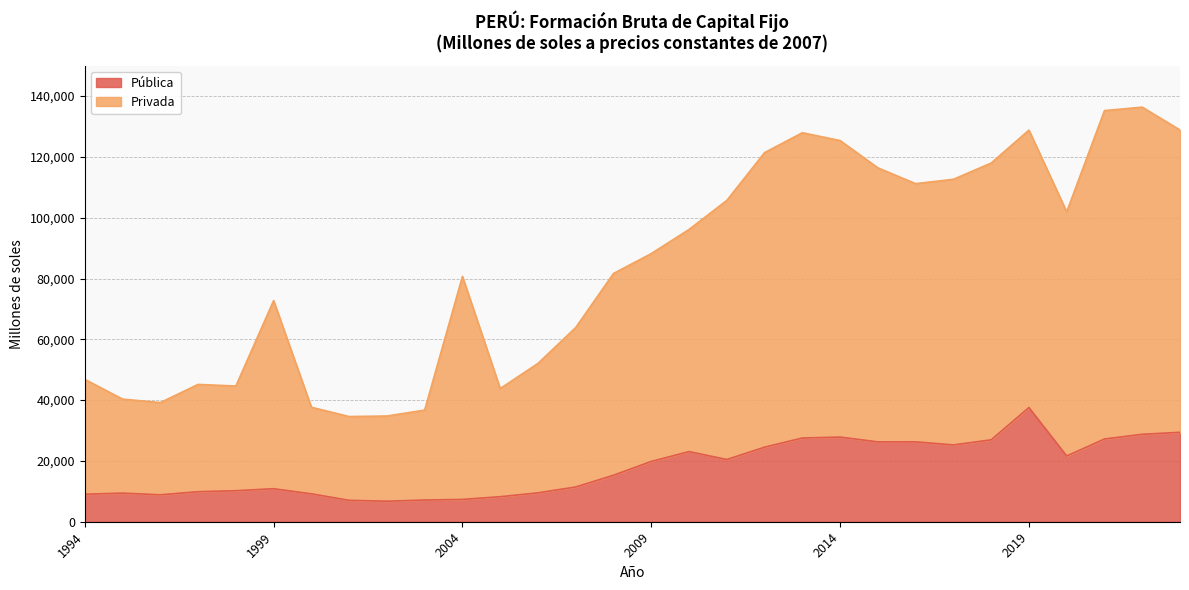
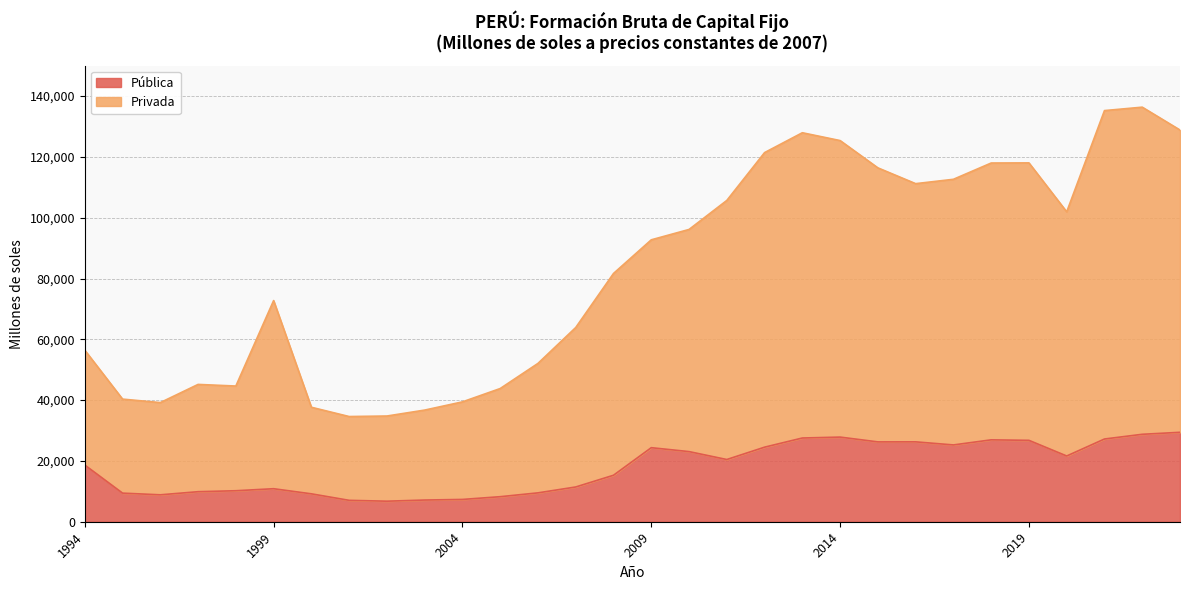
Pública, 1994: 9,000 -> 19,000
Privada, 2004: 73,000 -> 32,000
Pública, 2009: 20,000 -> 24,000
Pública, 2019: 38,000 -> 27,000
